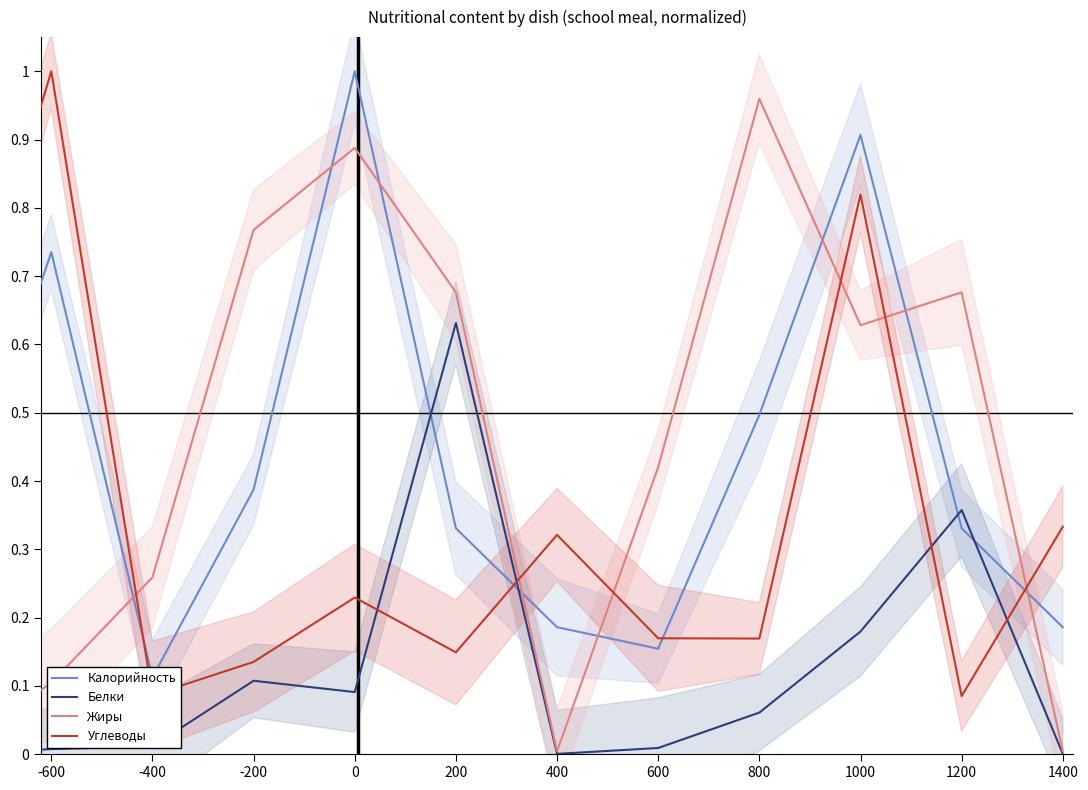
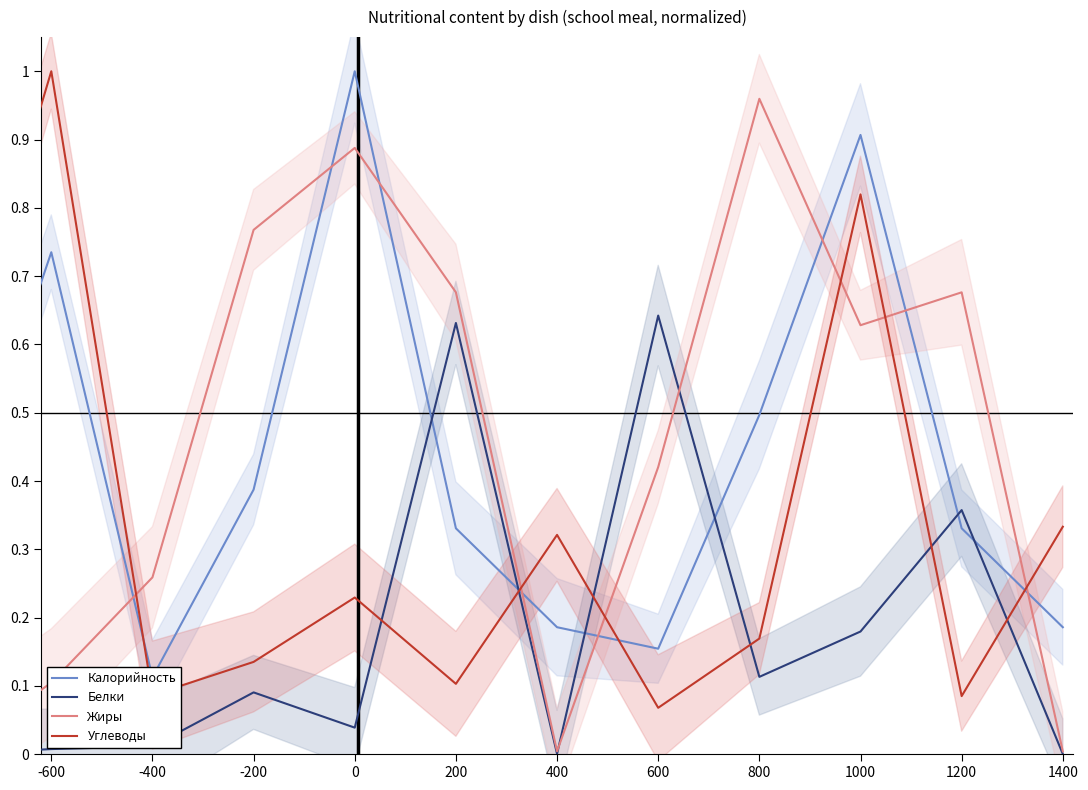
Белки, -200: 0.11 -> 0.09
Белки, 0: 0.09 -> 0.04
Углеводы, 200: 0.15 -> 0.10
Белки, 600: 0.01 -> 0.64
Углеводы, 600: 0.17 -> 0.07
Белки, 800: 0.06 -> 0.11
